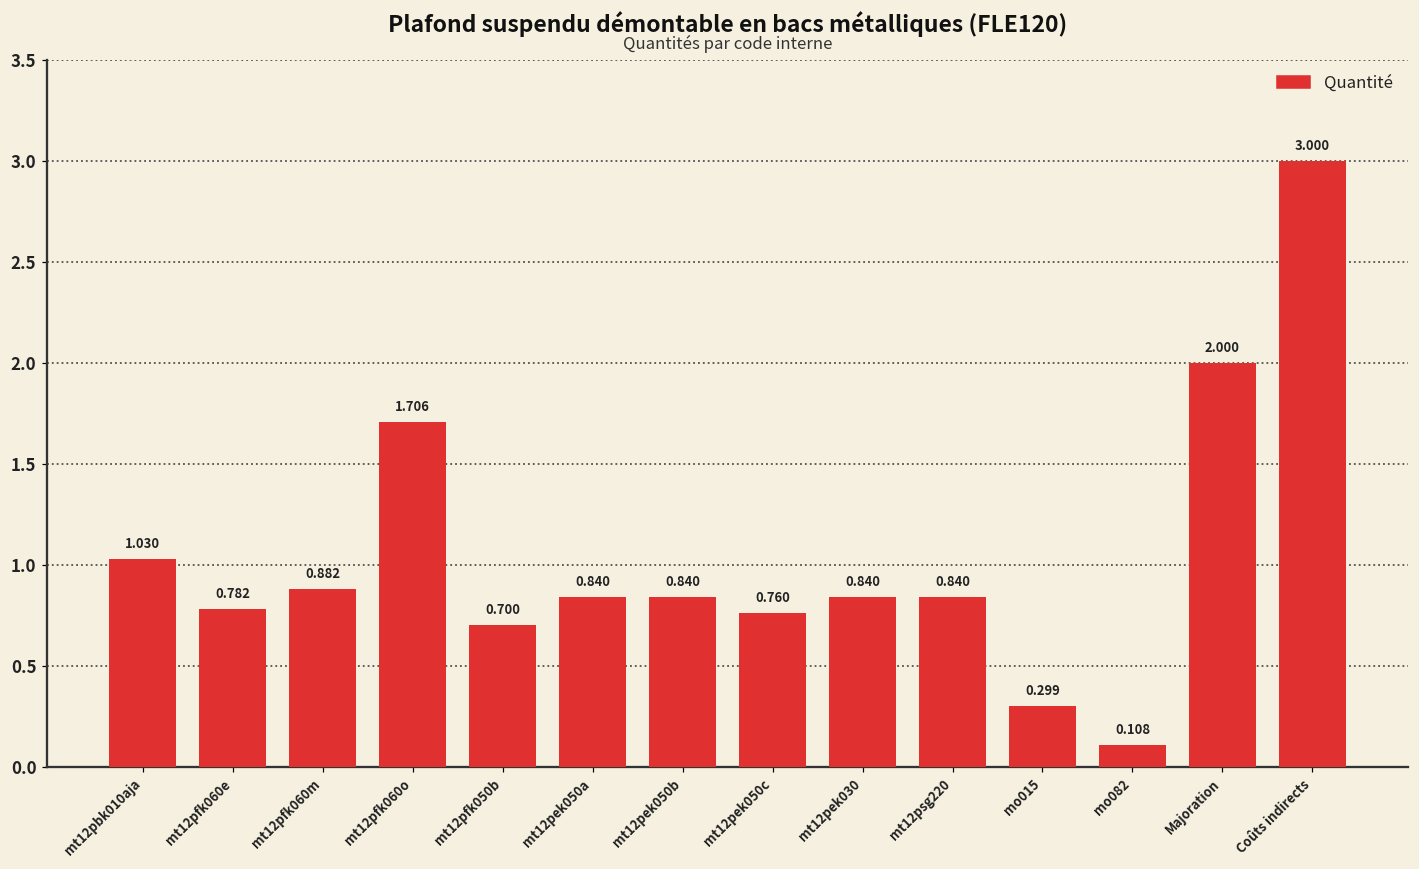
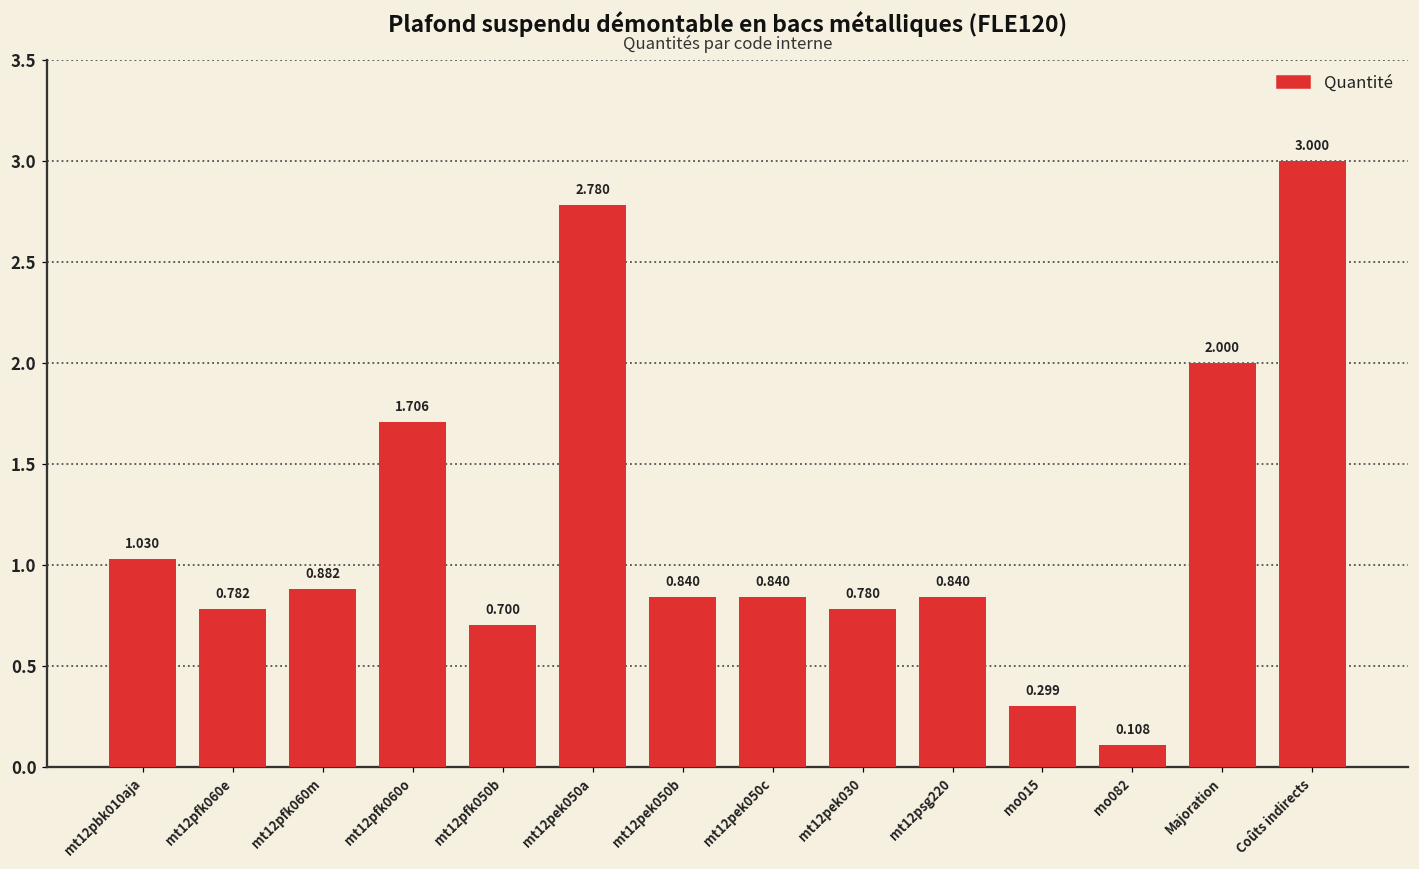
mt12pek050a: 0.840 -> 2.780
mt12pek050c: 0.760 -> 0.840
mt12pek030: 0.840 -> 0.780
